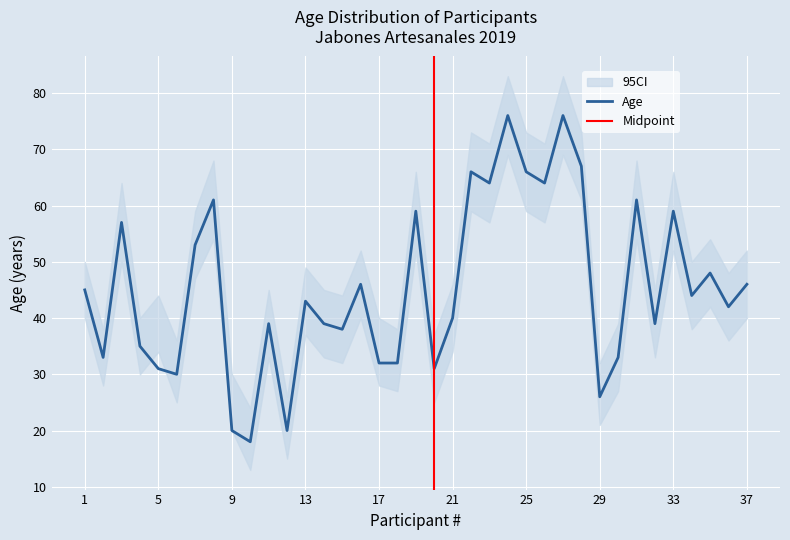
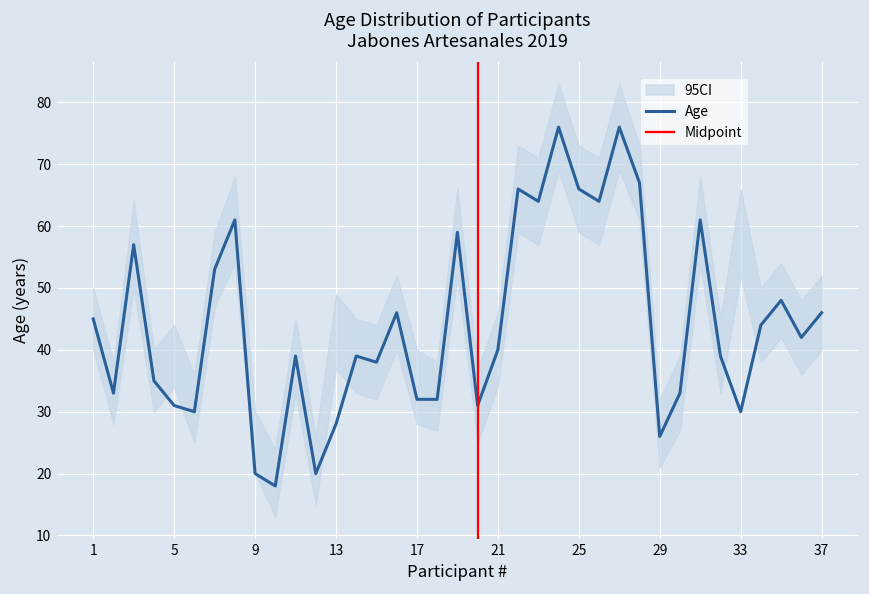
Age, 13: 43 -> 28
Age, 33: 59 -> 30
